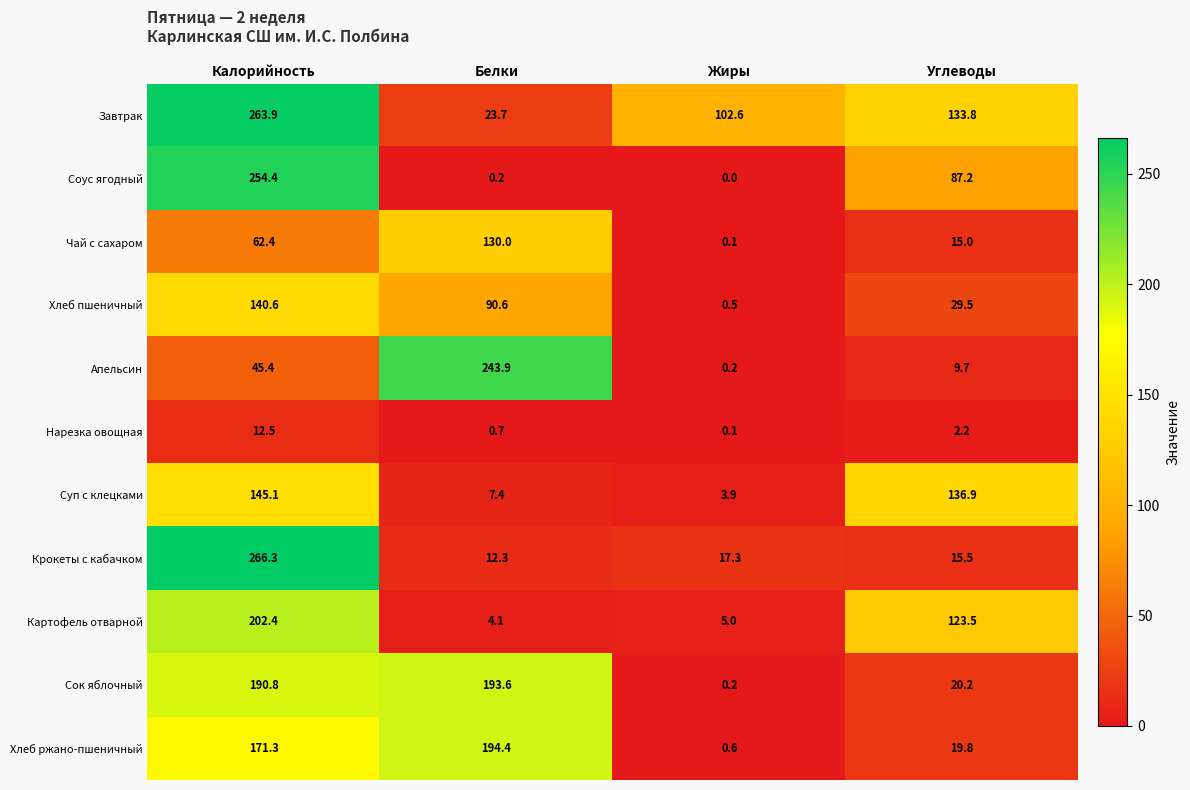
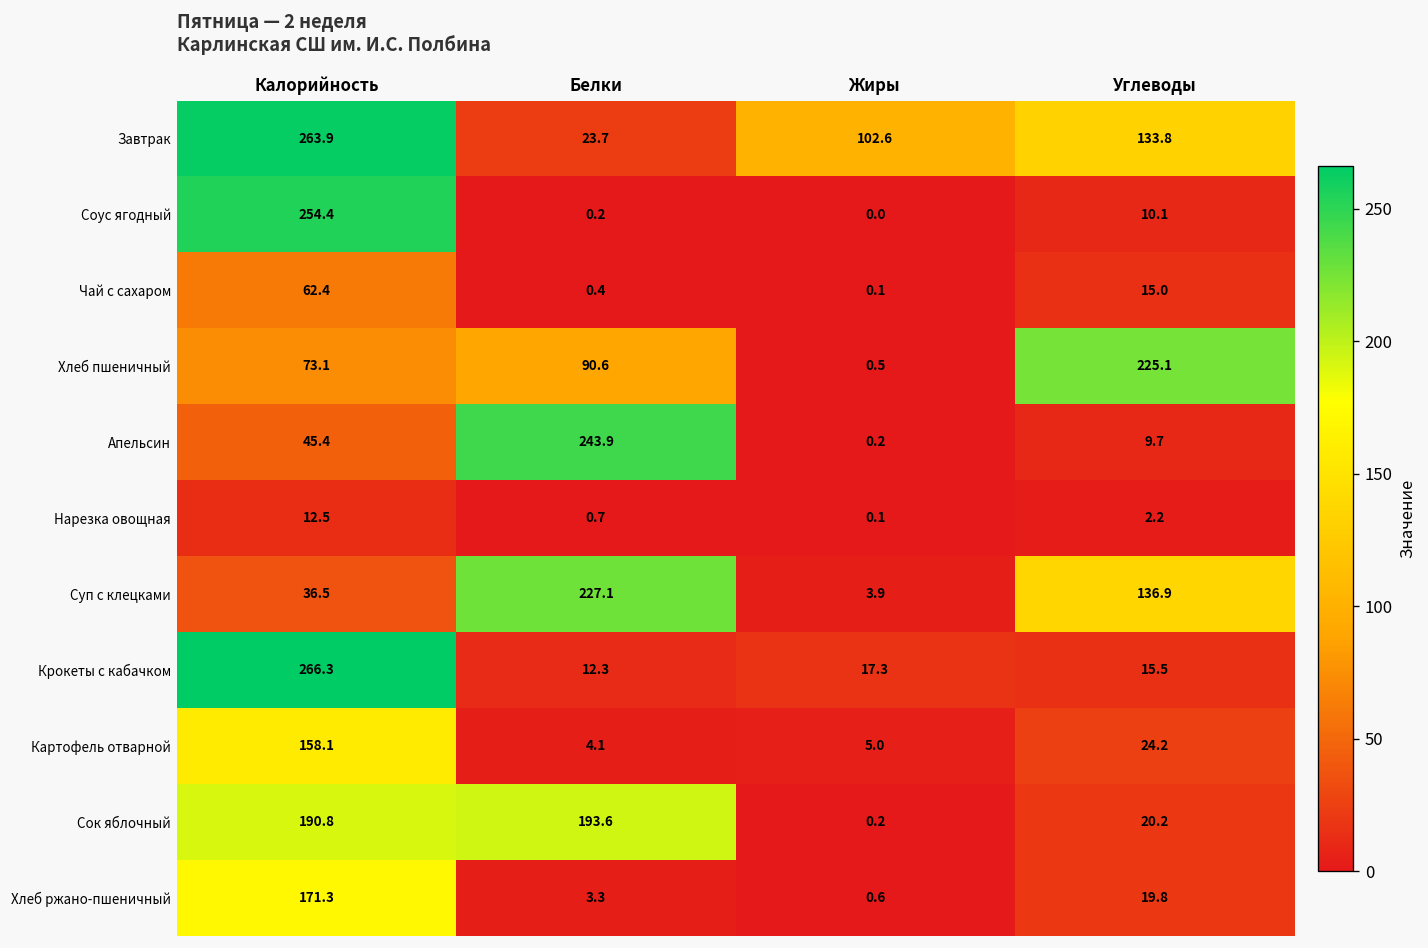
Соус ягодный, Углеводы: 87.2 -> 10.1
Чай с сахаром, Белки: 130.0 -> 0.4
Хлеб пшеничный, Калорийность: 140.6 -> 73.1
Хлеб пшеничный, Углеводы: 29.5 -> 225.1
Суп с клецками, Калорийность: 145.1 -> 36.5
Суп с клецками, Белки: 7.4 -> 227.1
Картофель отварной, Калорийность: 202.4 -> 158.1
Картофель отварной, Углеводы: 123.5 -> 24.2
Хлеб ржано-пшеничный, Белки: 194.4 -> 3.3
